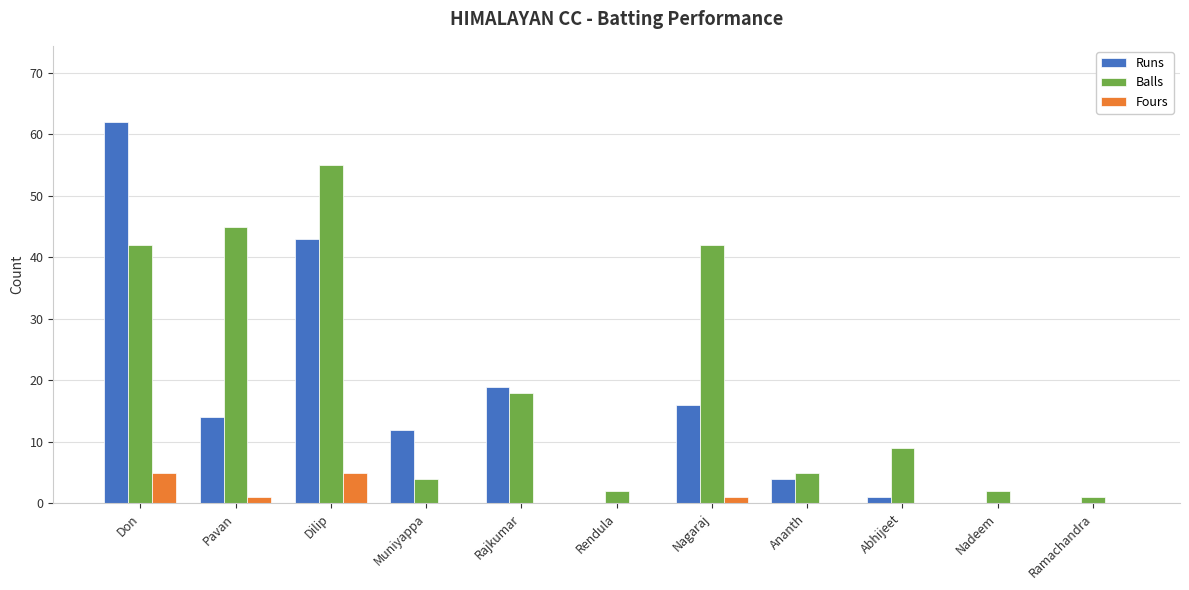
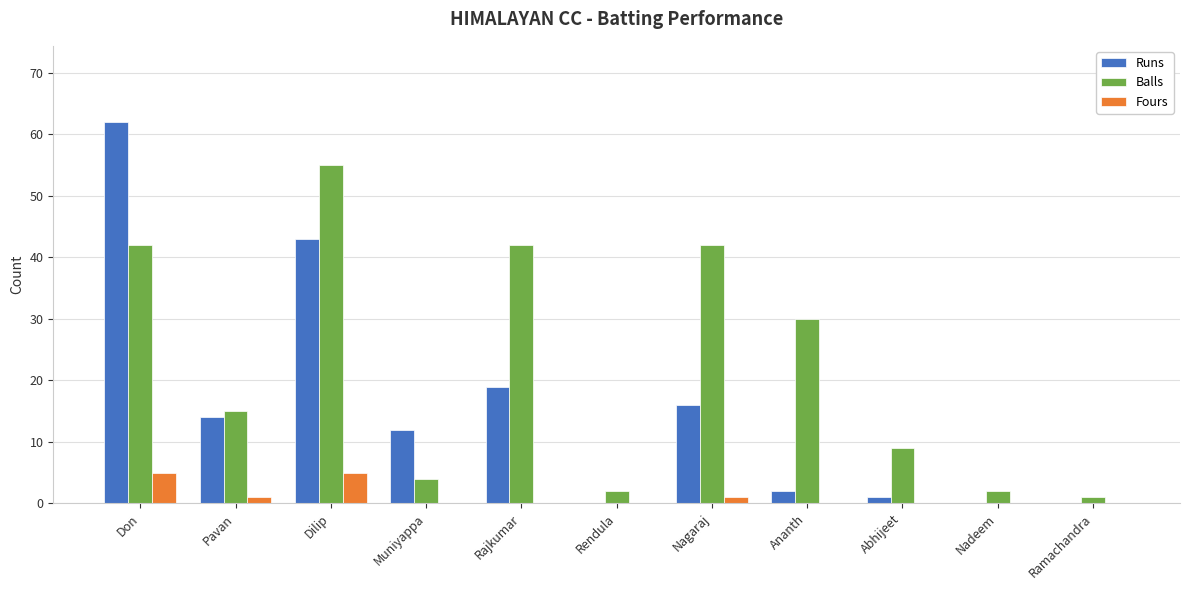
Balls, Pavan: 45 -> 15
Balls, Rajkumar: 18 -> 42
Runs, Ananth: 4 -> 2
Balls, Ananth: 5 -> 30
